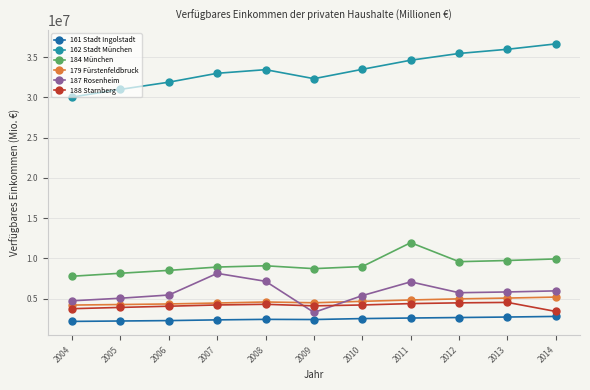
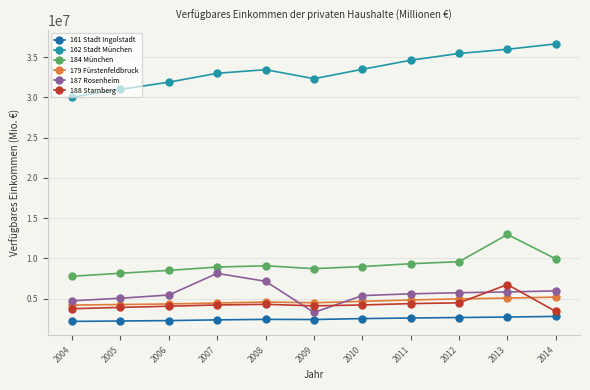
184 München, 2011: 12000000 -> 9000000
187 Rosenheim, 2011: 7000000 -> 6000000
184 München, 2013: 10000000 -> 13000000
188 Starnberg, 2013: 5000000 -> 7000000
